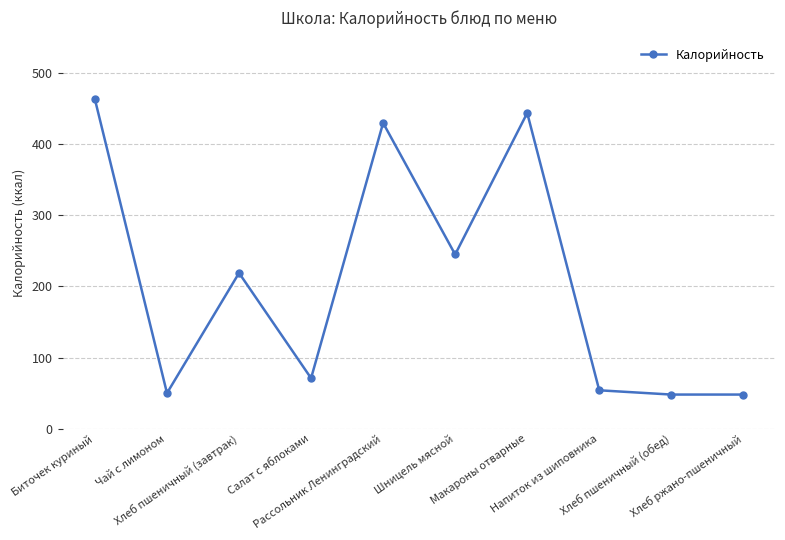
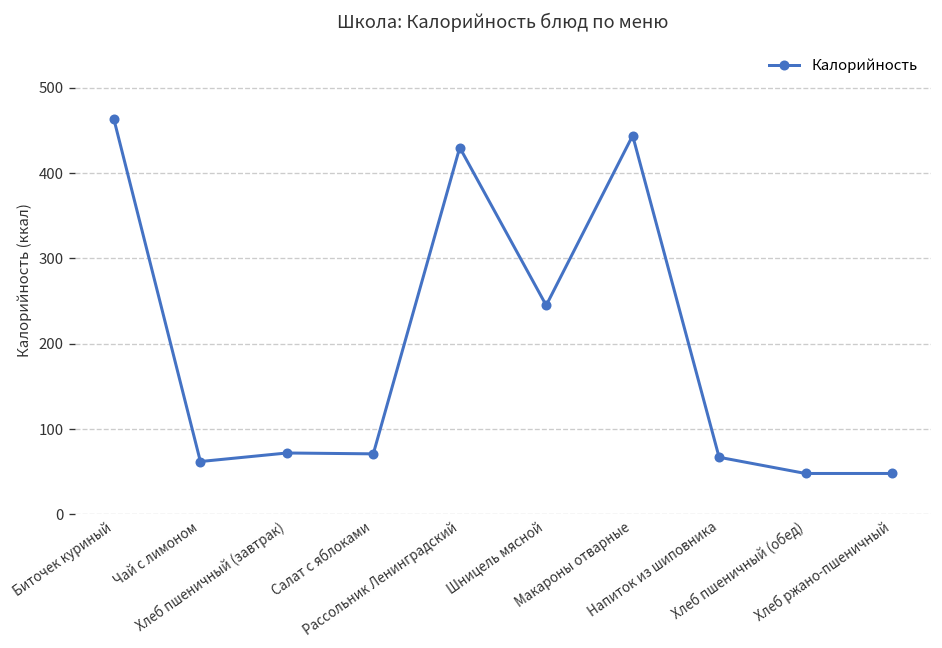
Чай с лимоном: 50 -> 60
Хлеб пшеничный (завтрак): 220 -> 70
Напиток из шиповника: 50 -> 70
